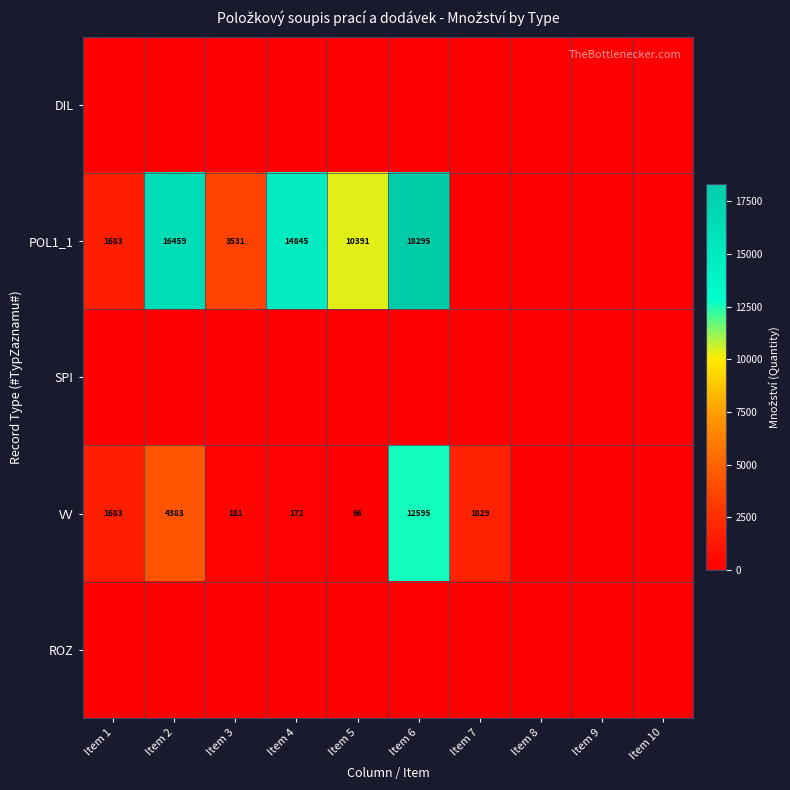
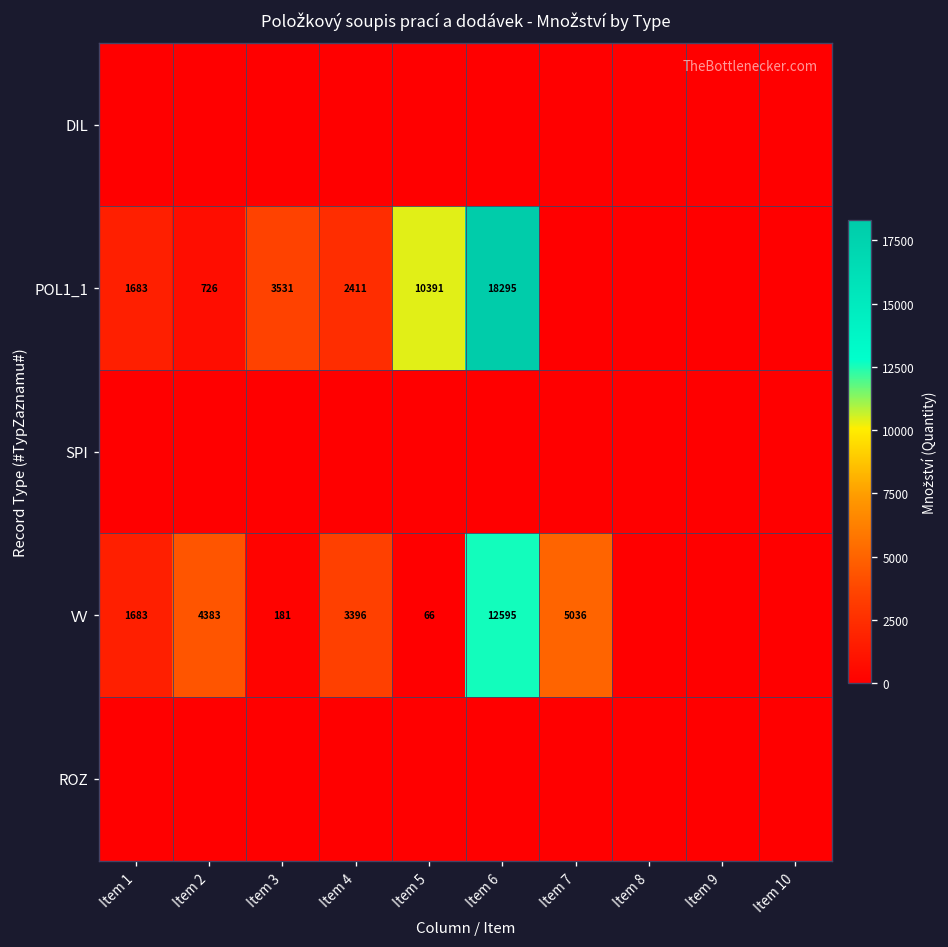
POL1_1, Item 2: 16459 -> 726
POL1_1, Item 4: 14845 -> 2411
VV, Item 4: 172 -> 3396
VV, Item 7: 1829 -> 5036
